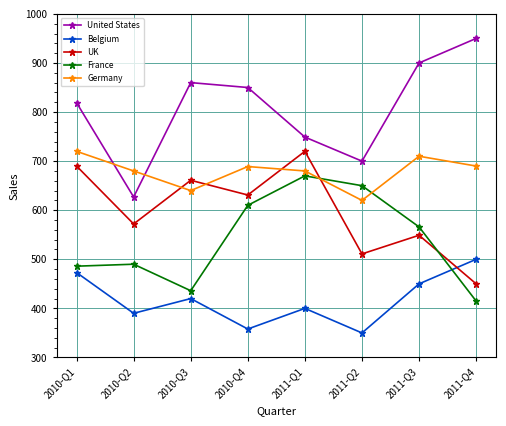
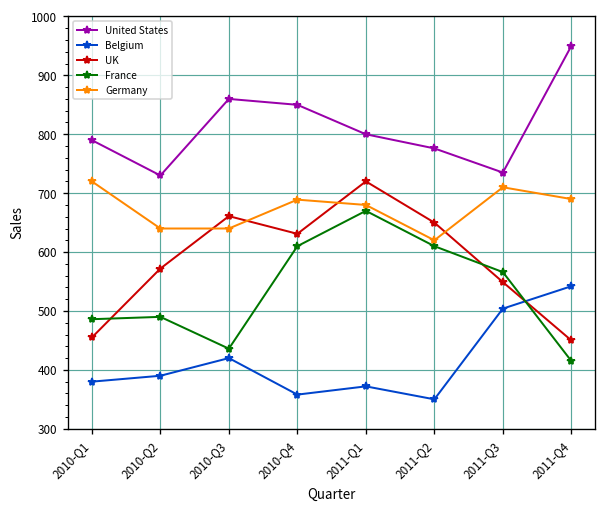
United States, 2010-Q1: 820 -> 790
Belgium, 2010-Q1: 470 -> 380
UK, 2010-Q1: 690 -> 460
United States, 2010-Q2: 630 -> 730
Germany, 2010-Q2: 680 -> 640
United States, 2011-Q1: 750 -> 800
Belgium, 2011-Q1: 400 -> 370
United States, 2011-Q2: 700 -> 780
UK, 2011-Q2: 510 -> 650
France, 2011-Q2: 650 -> 610
United States, 2011-Q3: 900 -> 740
Belgium, 2011-Q3: 450 -> 500
Belgium, 2011-Q4: 500 -> 540
